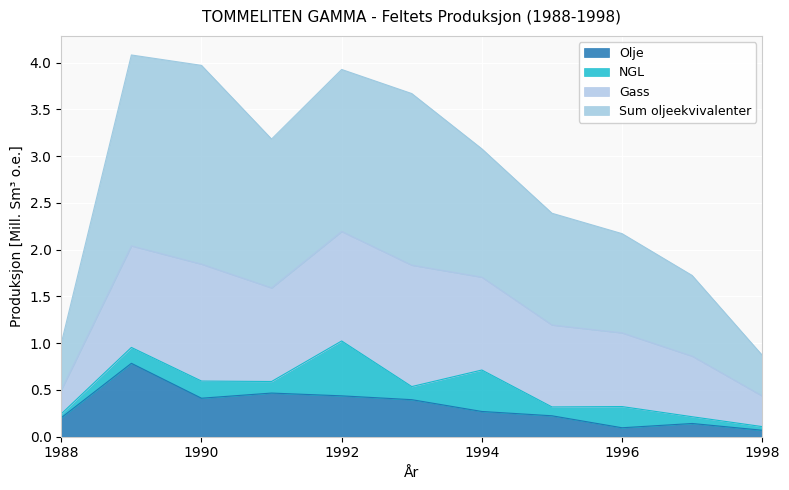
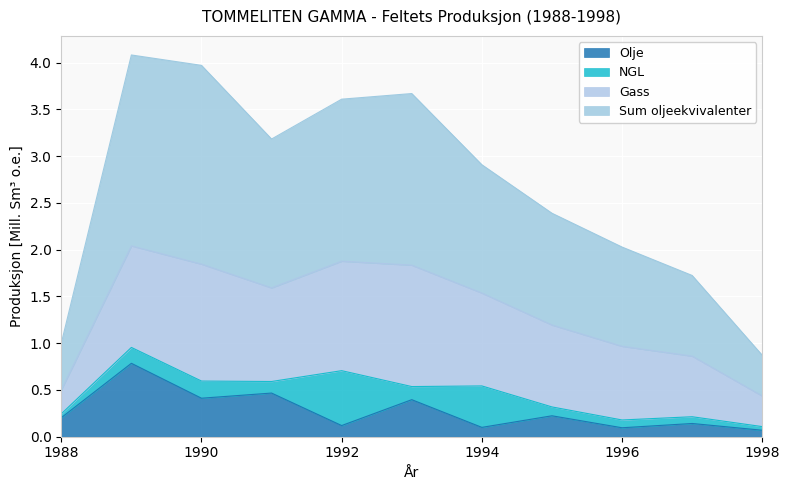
Olje, 1992: 0.4 -> 0.1
Olje, 1994: 0.3 -> 0.1
NGL, 1996: 0.2 -> 0.1
